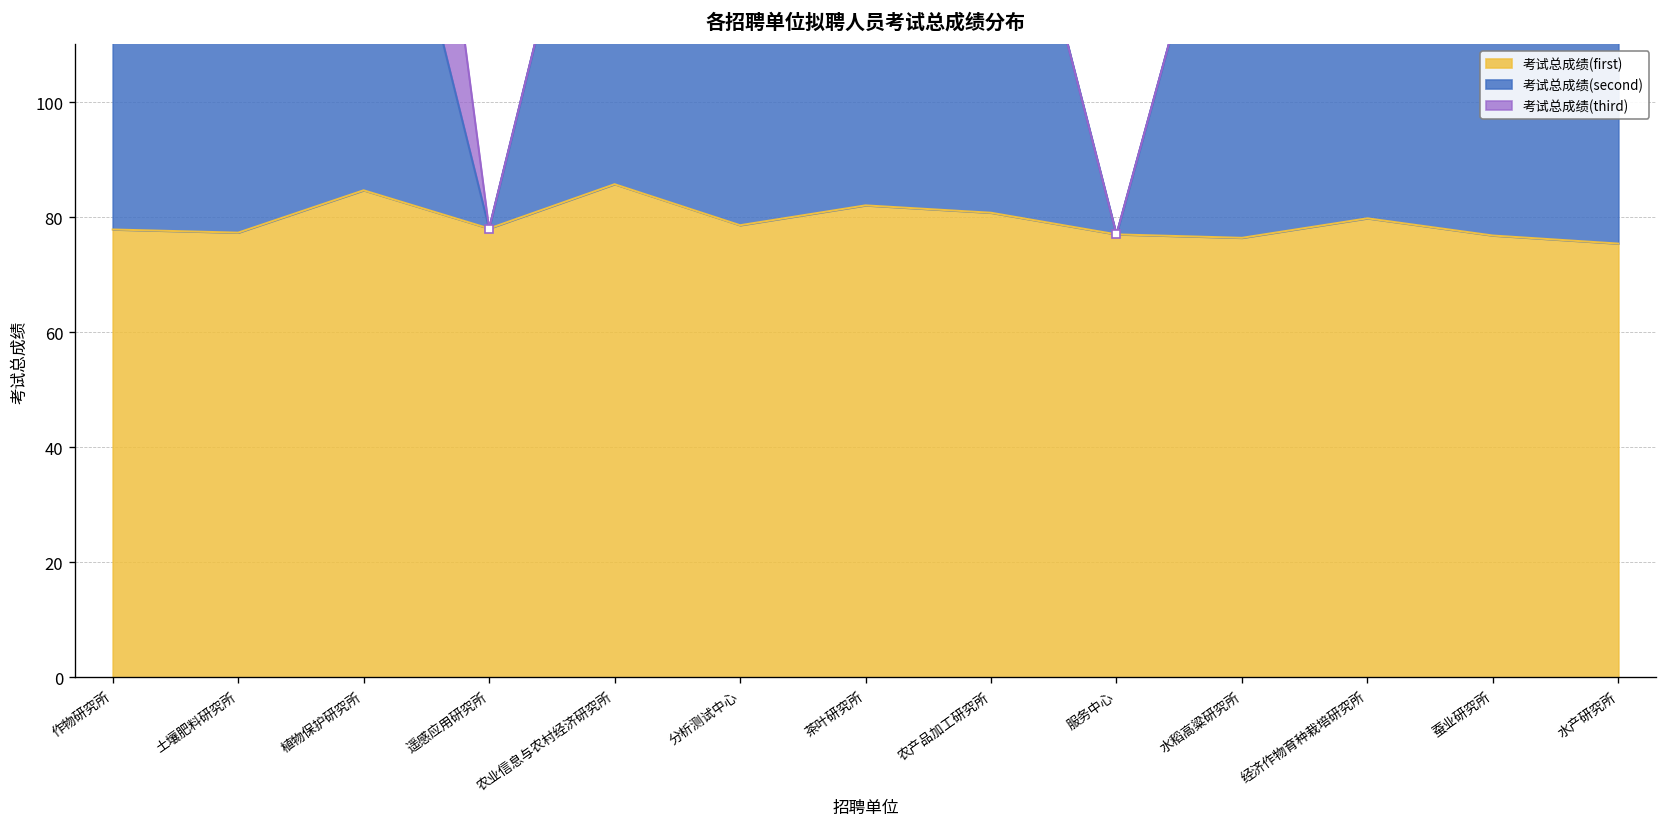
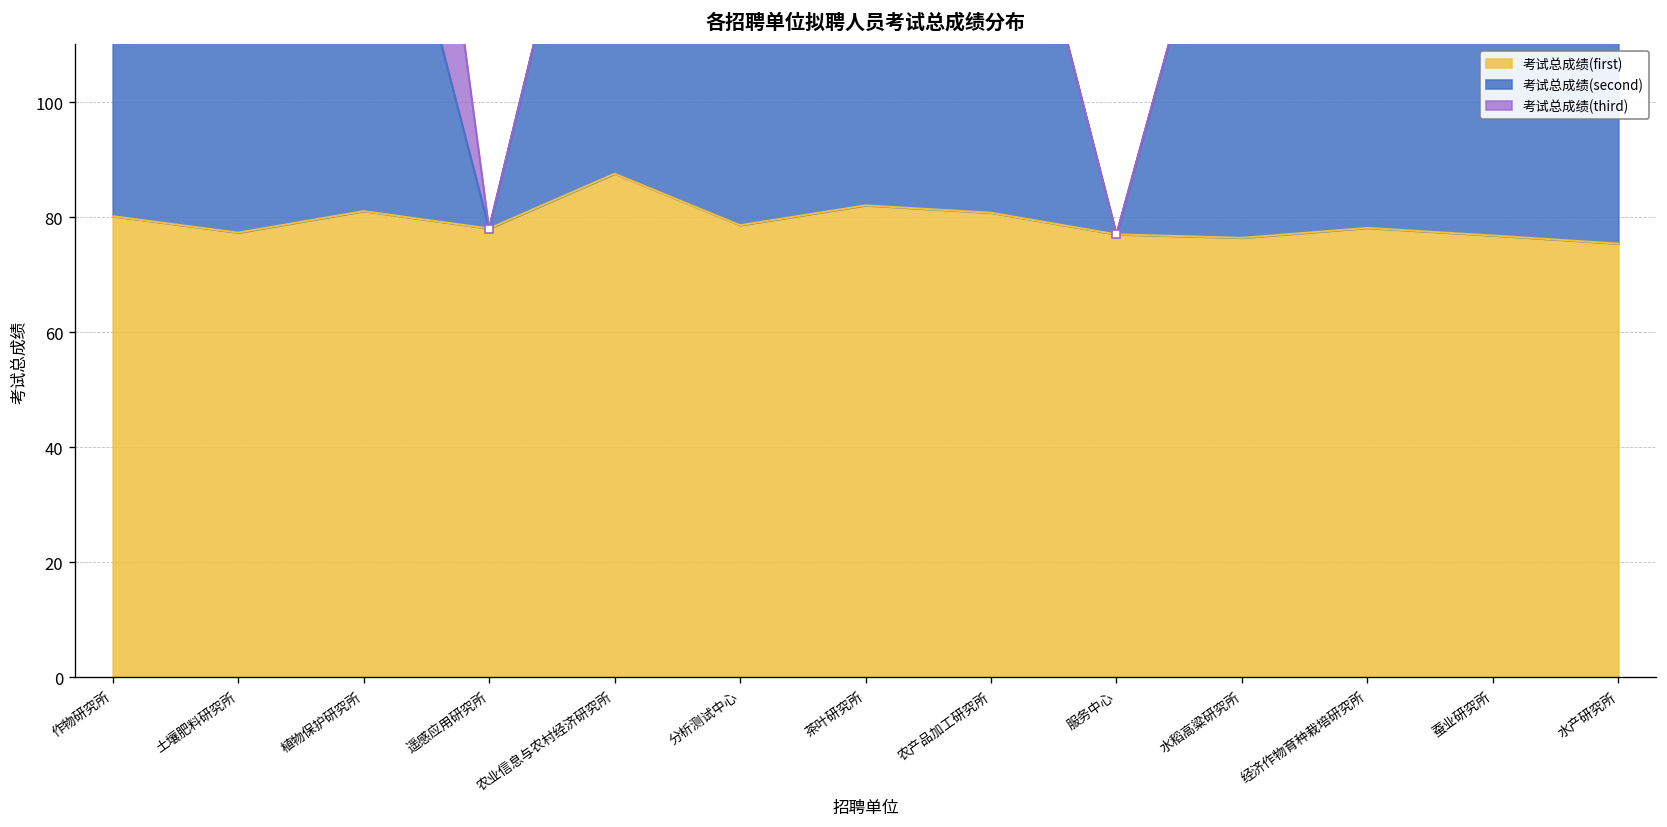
考试总成绩(first), 作物研究所: 78 -> 80
考试总成绩(first), 植物保护研究所: 85 -> 81
考试总成绩(first), 农业信息与农村经济研究所: 86 -> 88
考试总成绩(first), 经济作物育种栽培研究所: 80 -> 78
